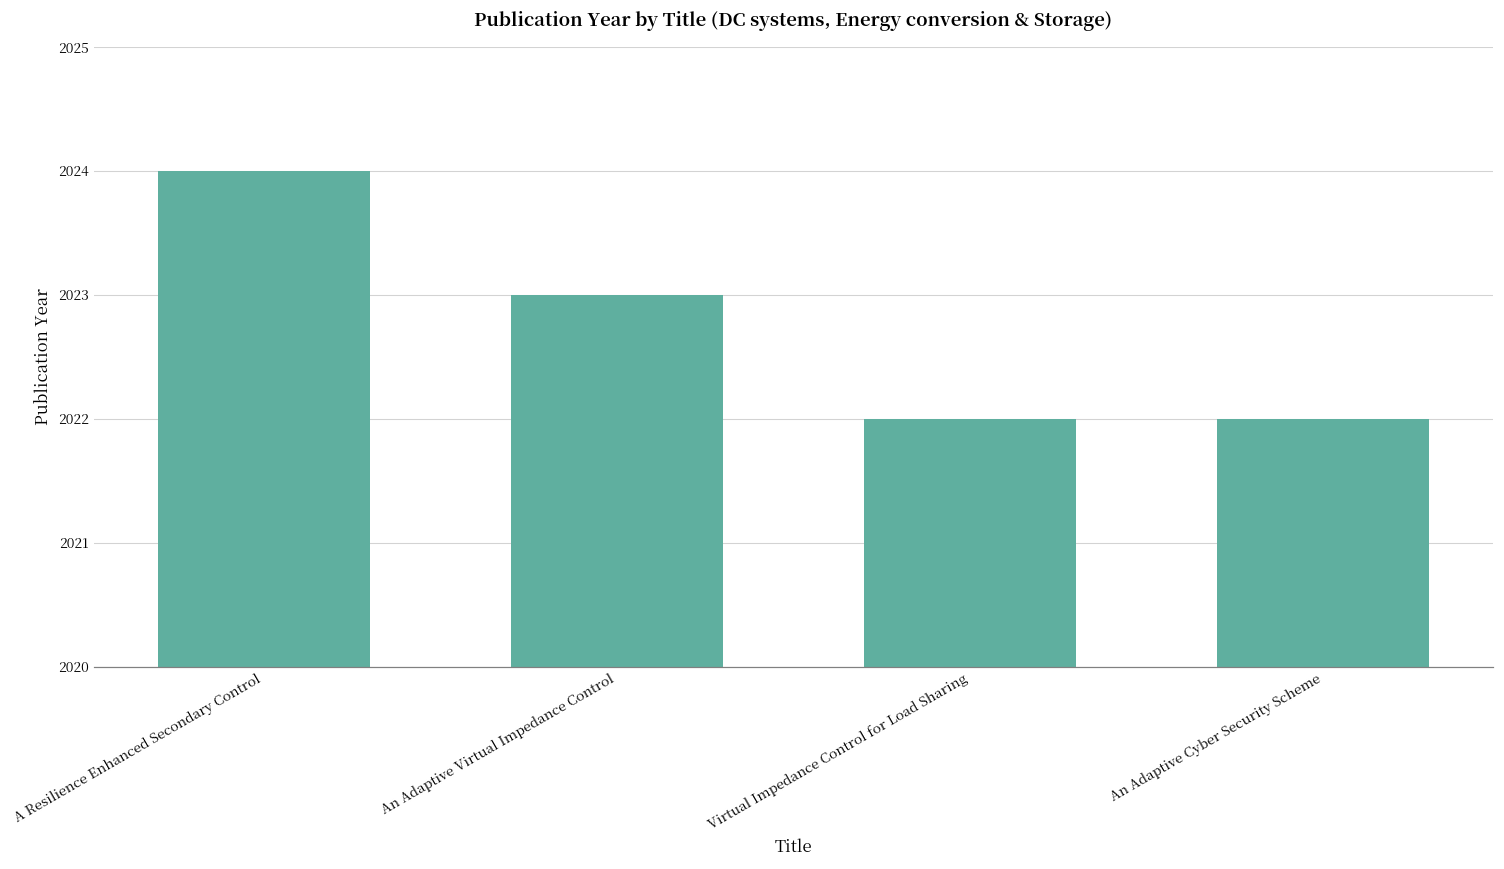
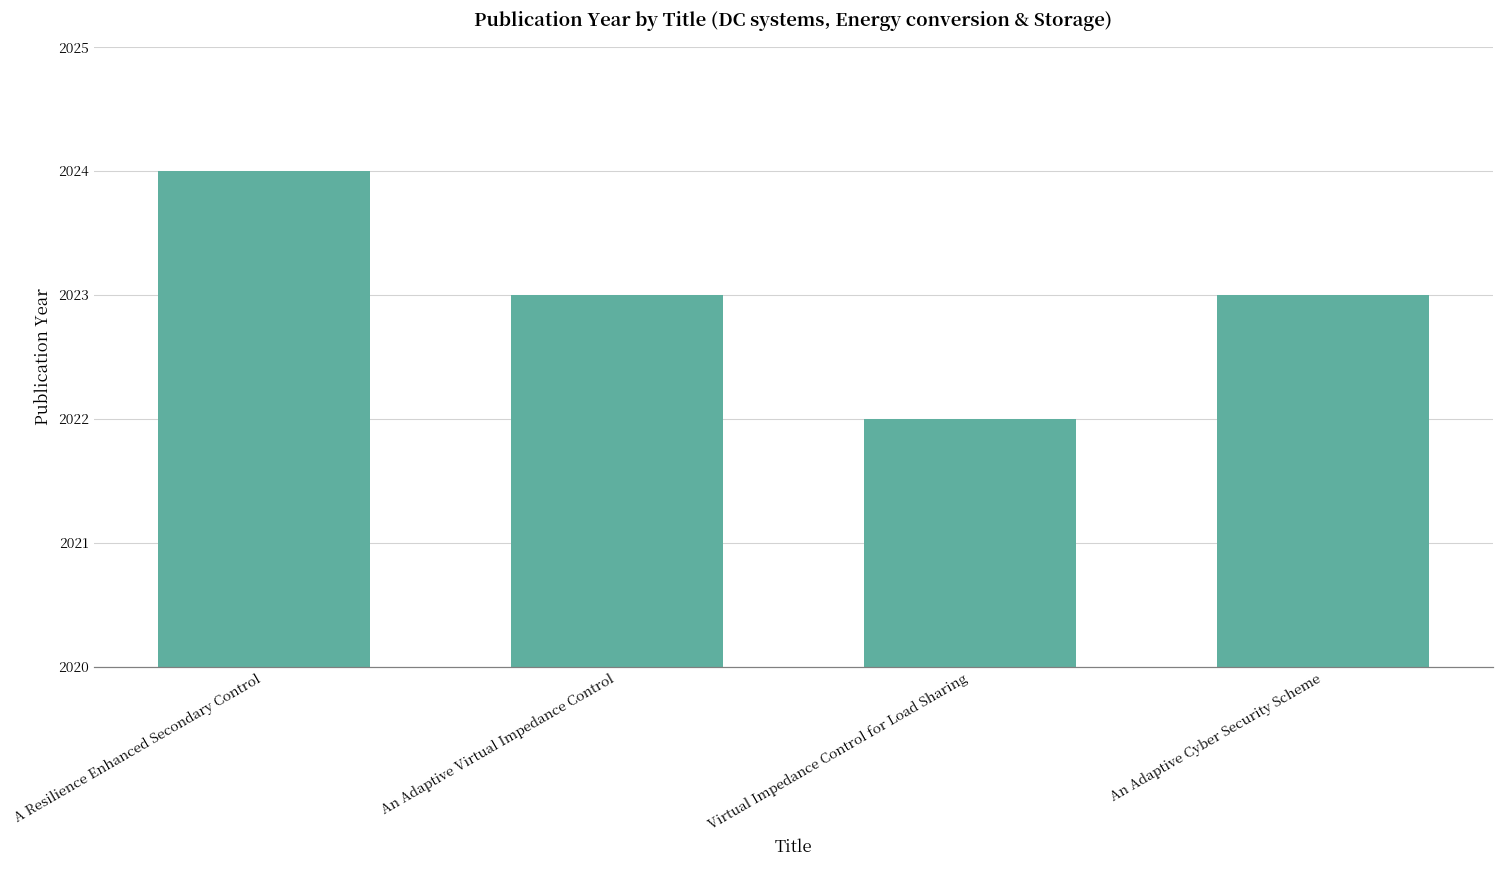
An Adaptive Cyber Security Scheme: 2022 -> 2023
